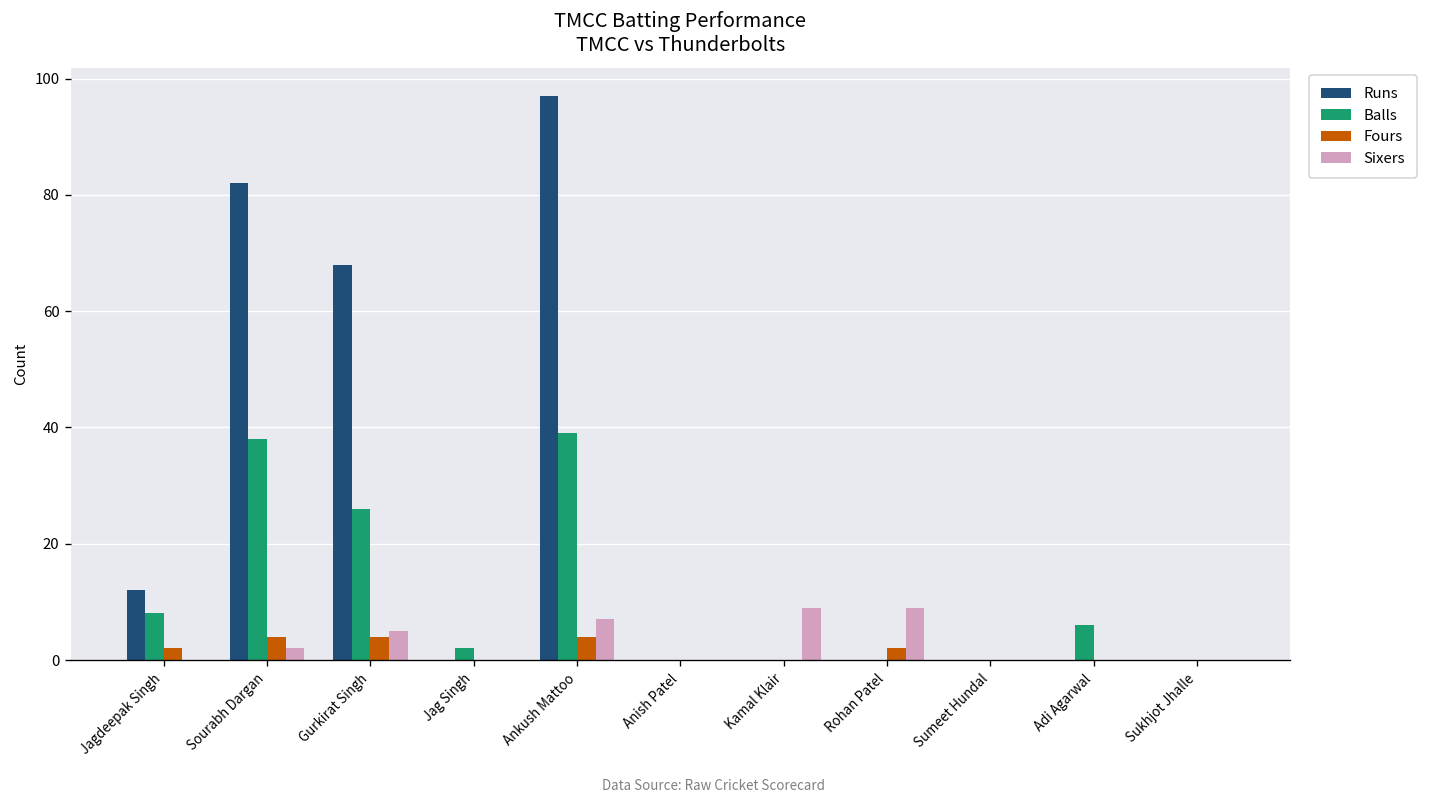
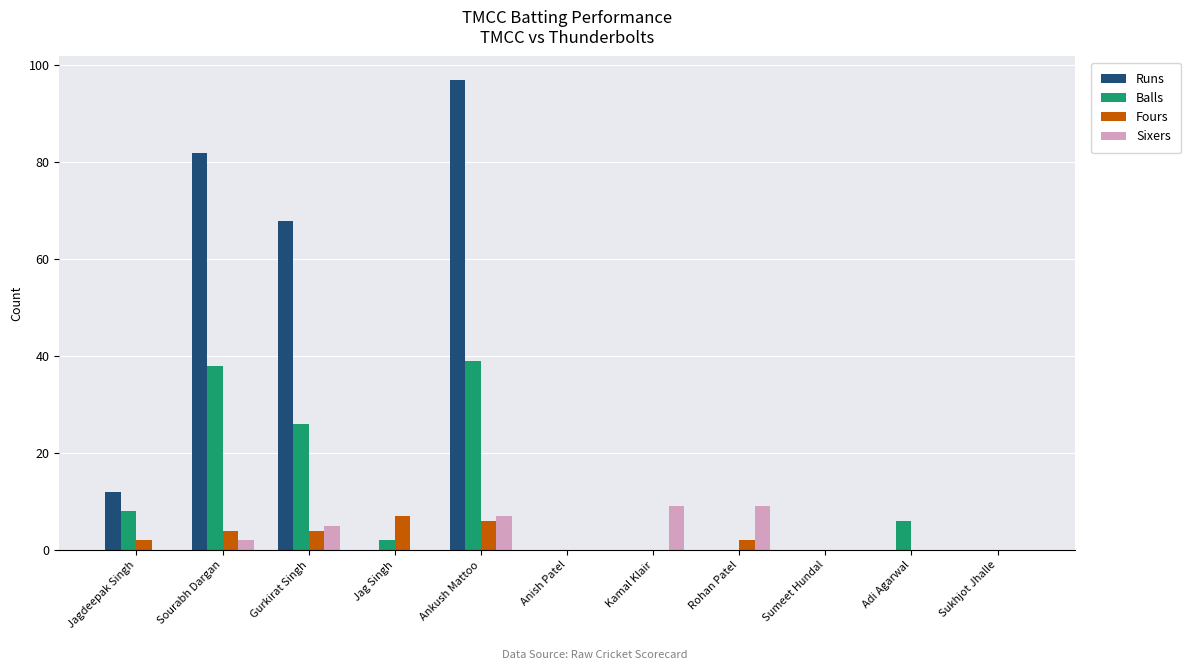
Fours, Jag Singh: 0 -> 7
Fours, Ankush Mattoo: 4 -> 6
